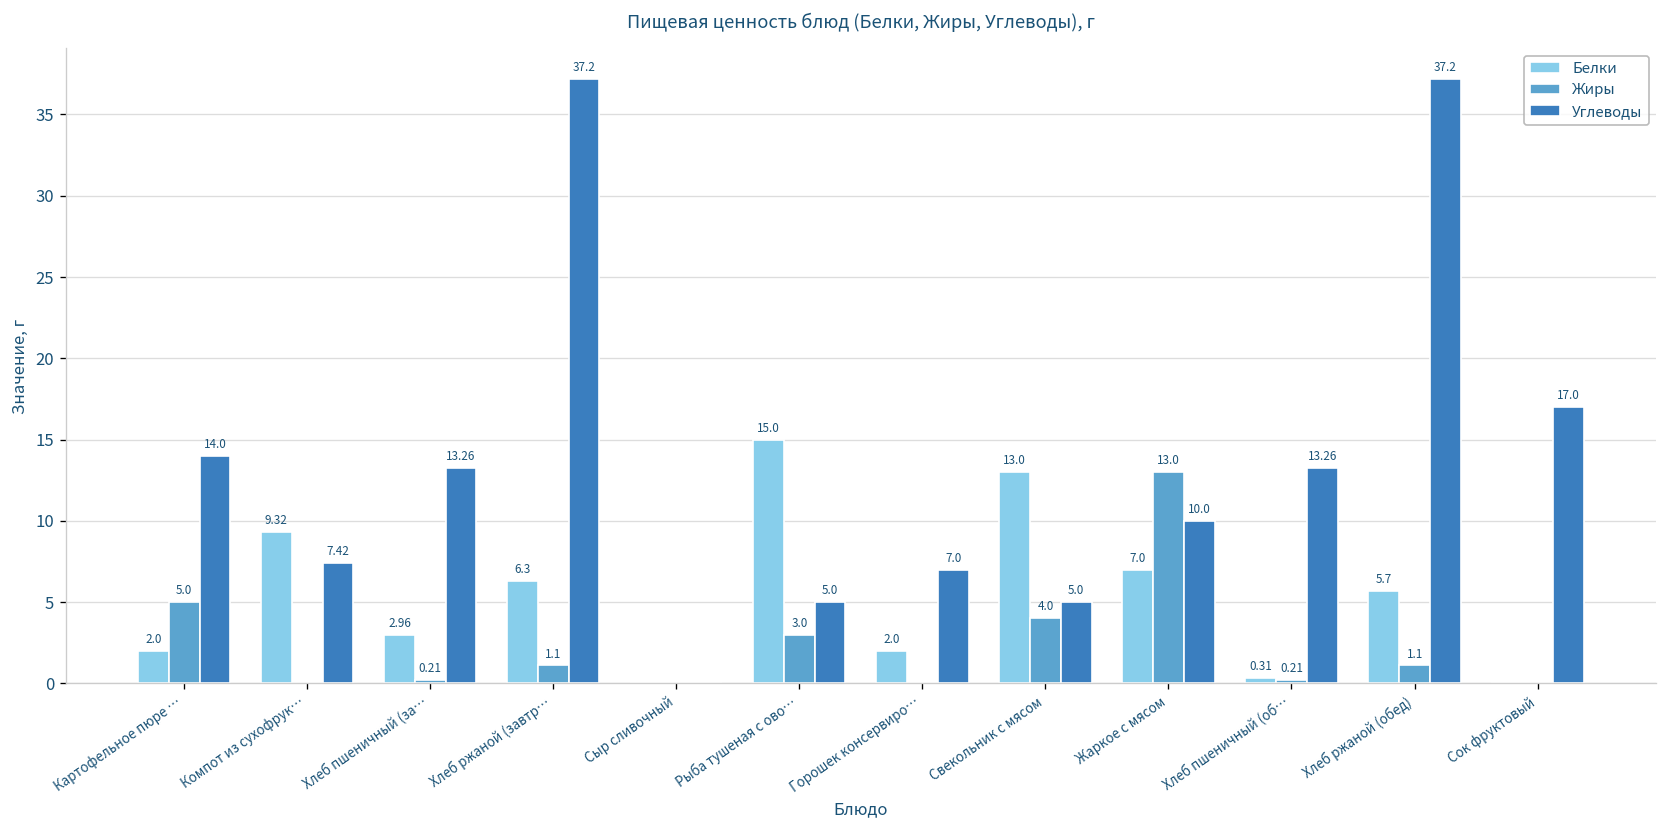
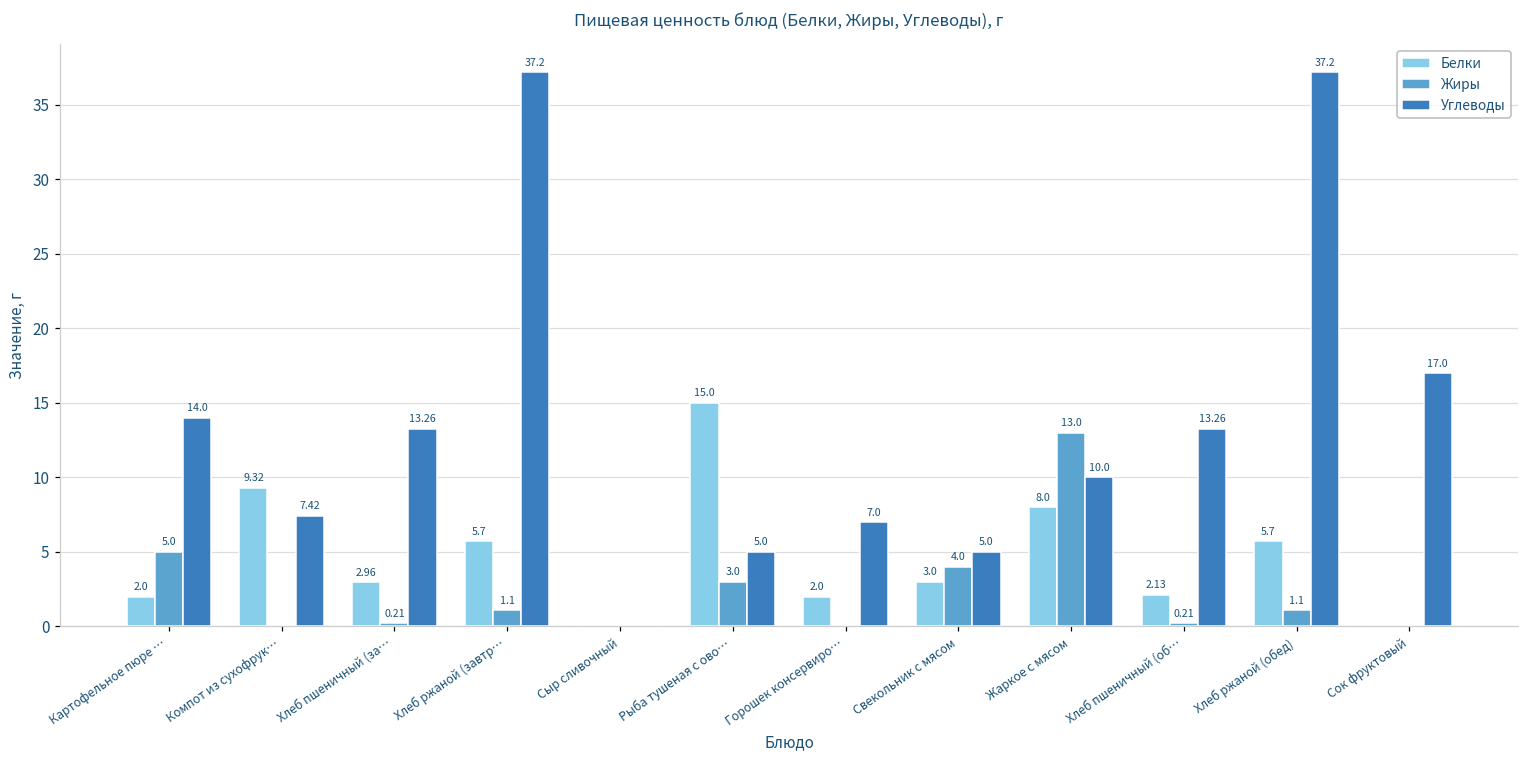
Белки, Хлеб ржаной (завтр…: 6.3 -> 5.7
Белки, Свекольник с мясом: 13.0 -> 3.0
Белки, Жаркое с мясом: 7.0 -> 8.0
Белки, Хлеб пшеничный (об…: 0.31 -> 2.13
